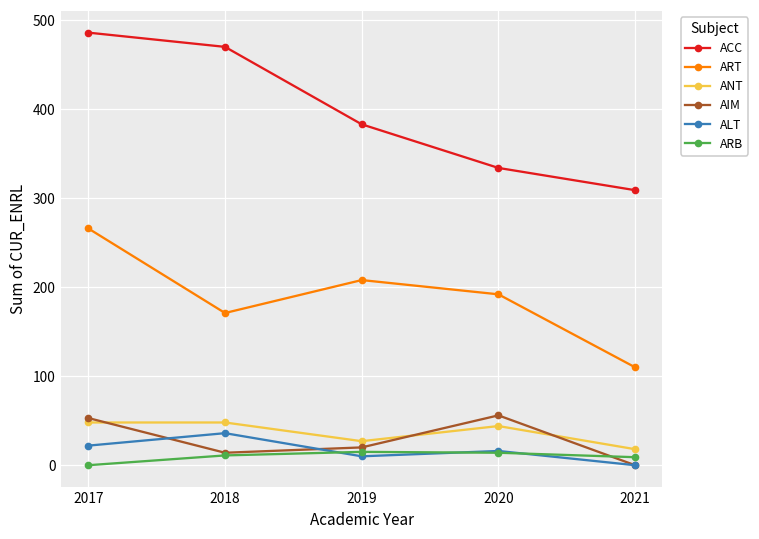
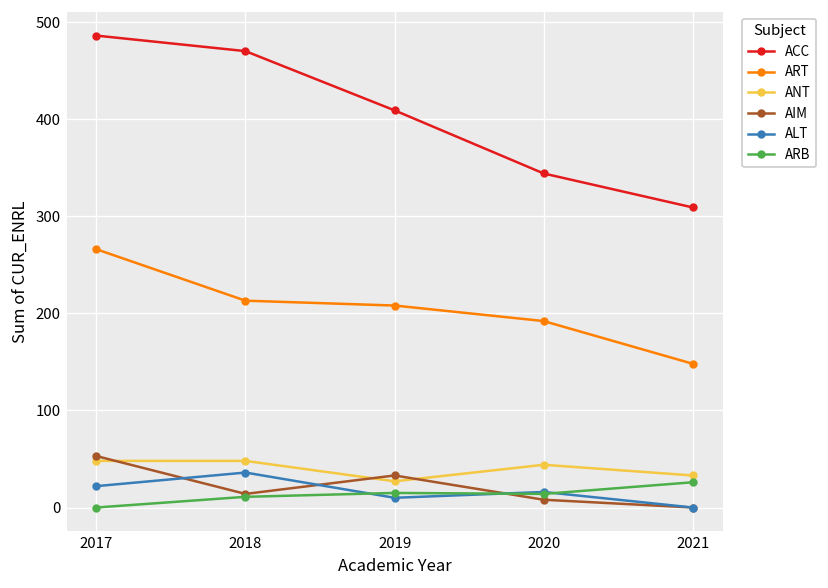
ART, 2018: 170 -> 210
ACC, 2019: 380 -> 410
AIM, 2019: 20 -> 30
ACC, 2020: 330 -> 340
AIM, 2020: 60 -> 10
ART, 2021: 110 -> 150
ANT, 2021: 20 -> 30
ARB, 2021: 10 -> 30
